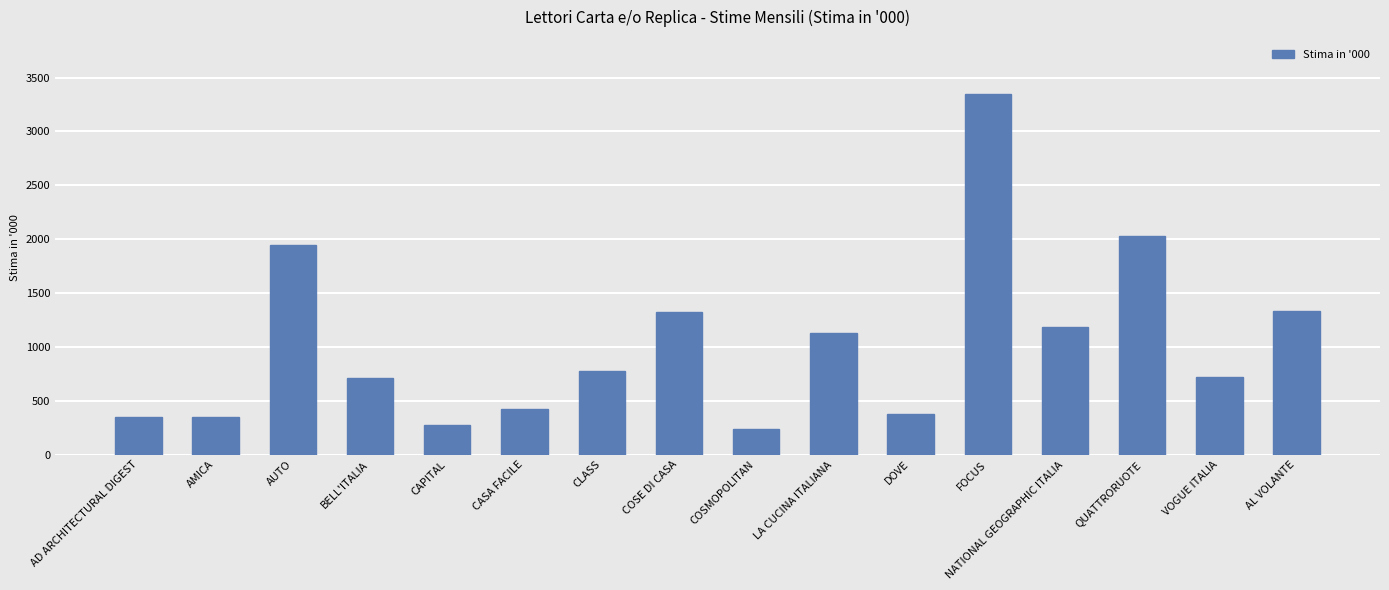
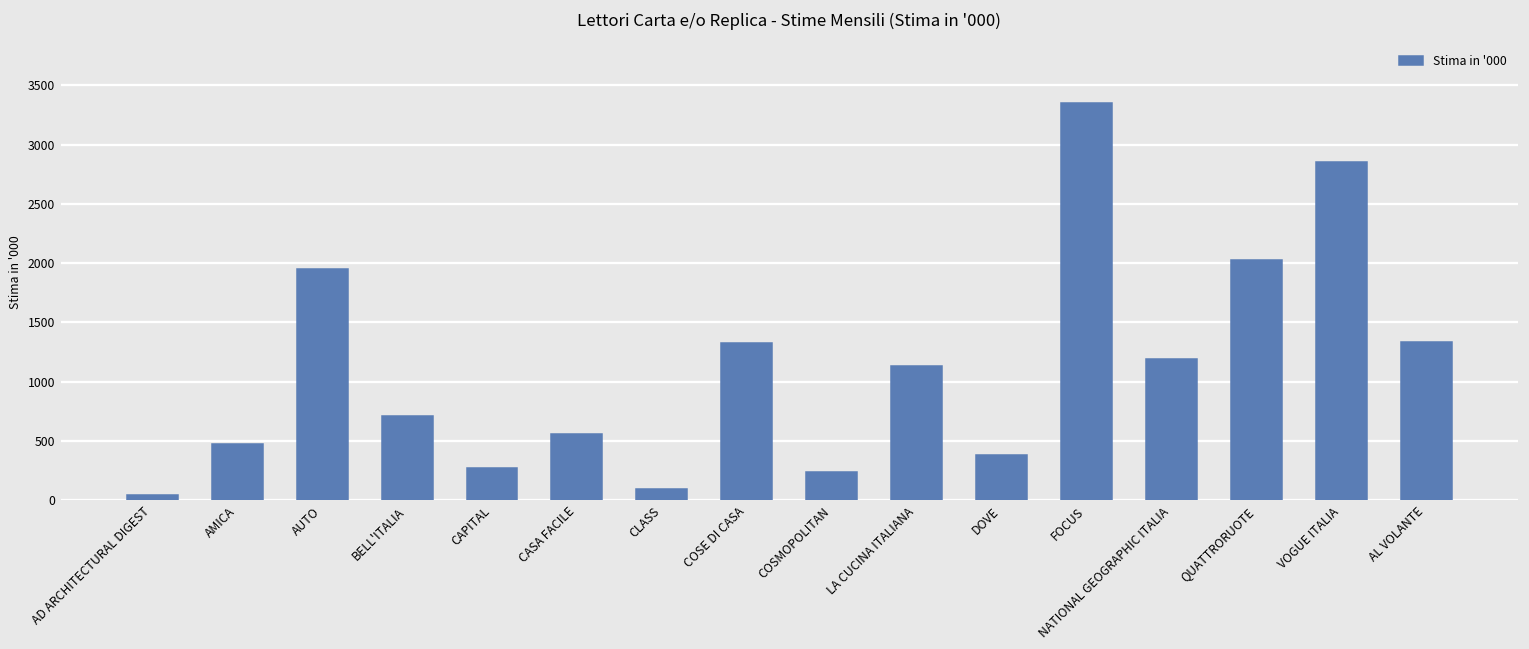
AD ARCHITECTURAL DIGEST: 350 -> 40
AMICA: 350 -> 470
CASA FACILE: 420 -> 560
CLASS: 780 -> 90
VOGUE ITALIA: 720 -> 2850
